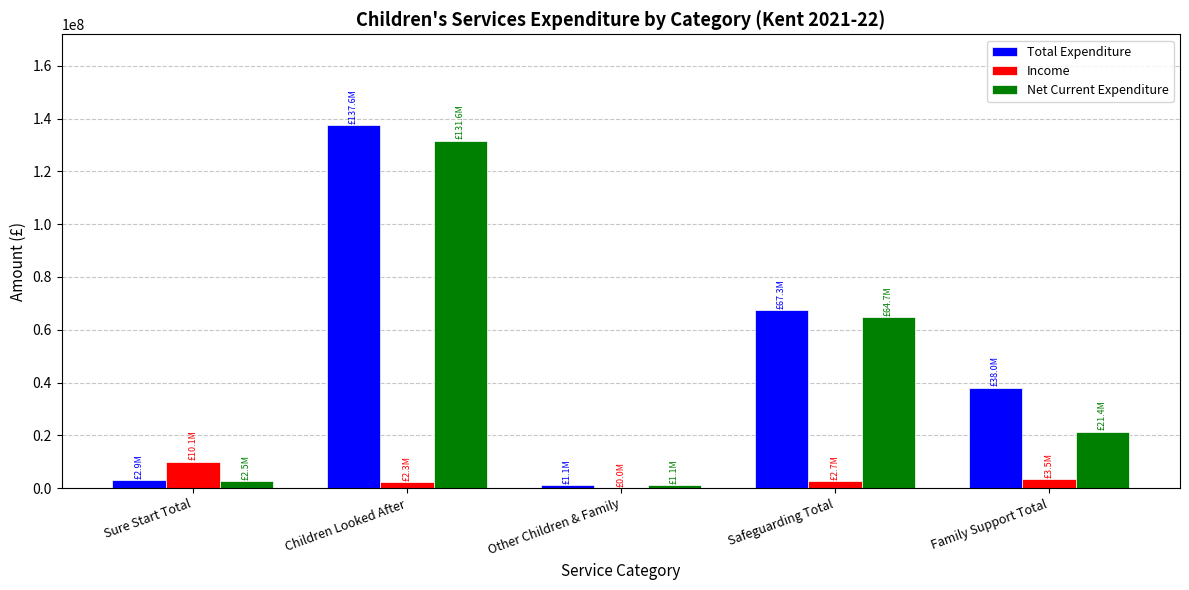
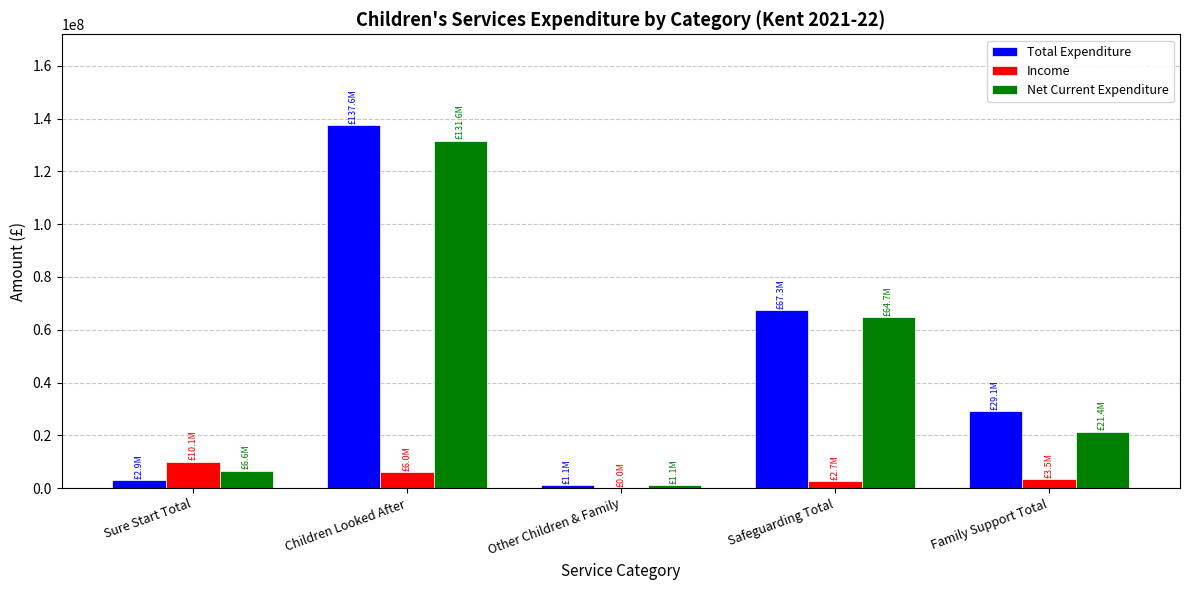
Net Current Expenditure, Sure Start Total: £2.5M -> £6.6M
Income, Children Looked After: £2.3M -> £6.0M
Total Expenditure, Family Support Total: £38.0M -> £29.1M
